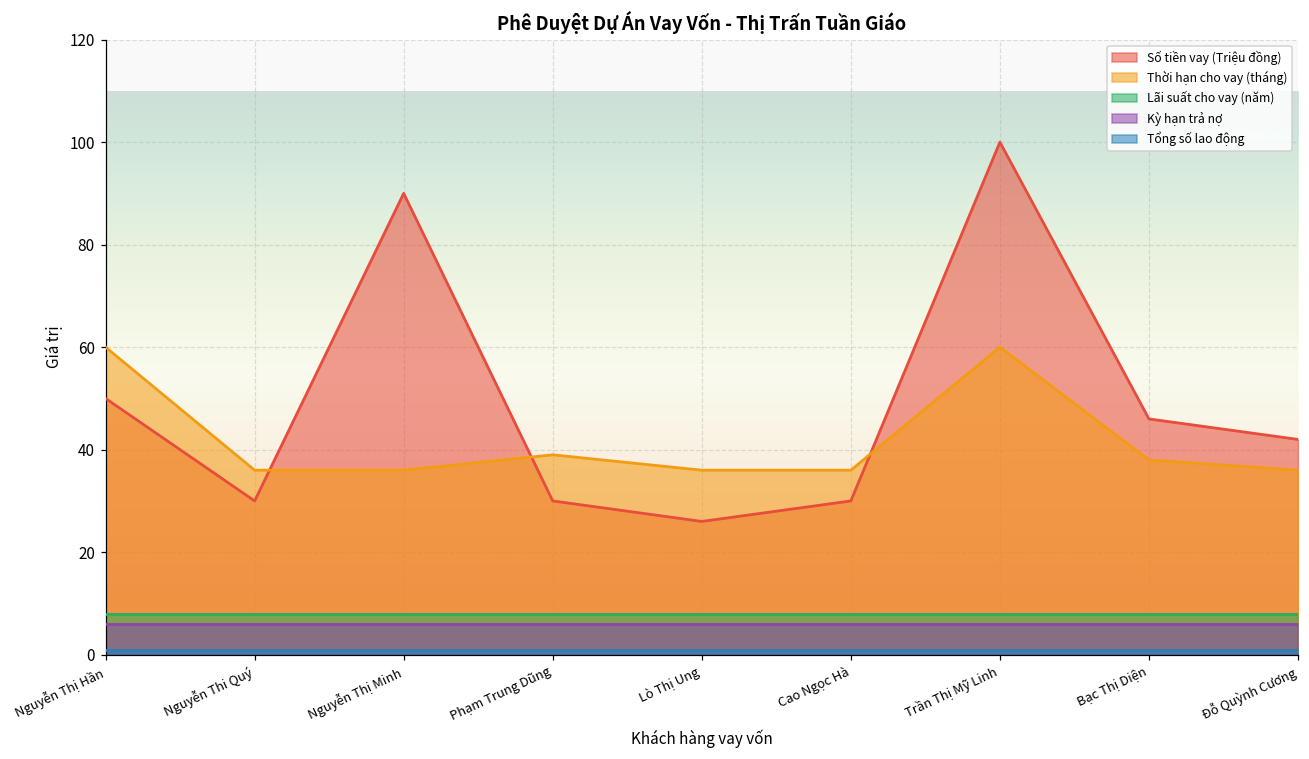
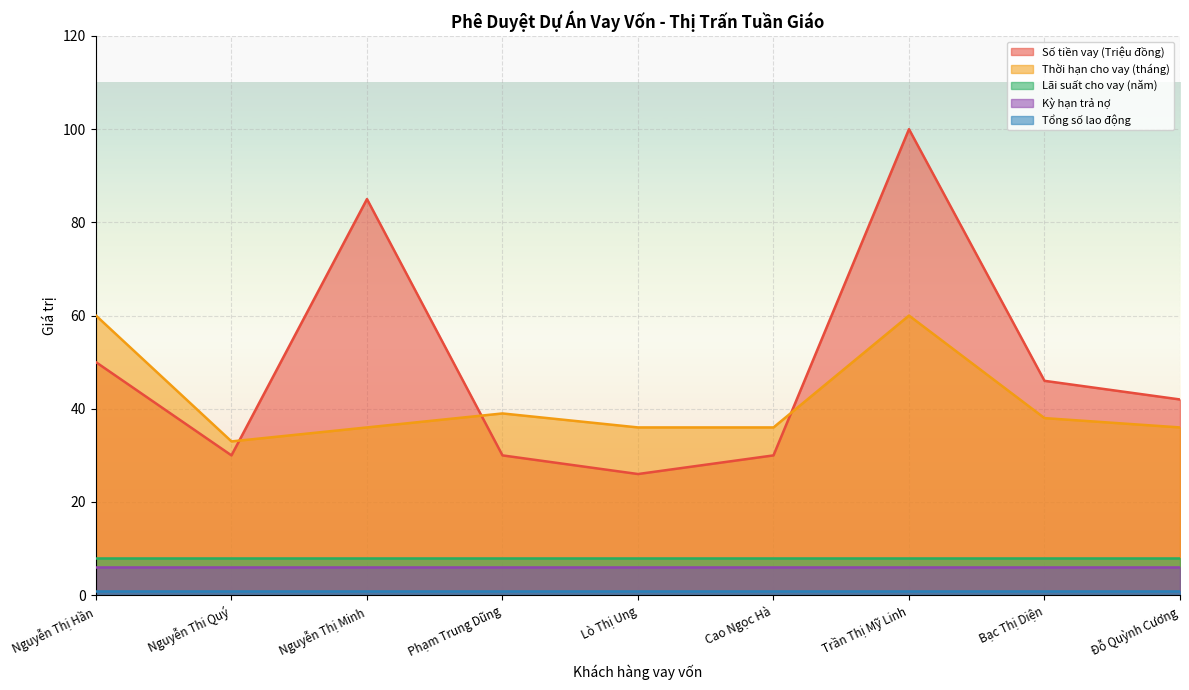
Thời hạn cho vay (tháng), Nguyễn Thi Quý: 36 -> 33
Số tiền vay (Triệu đồng), Nguyễn Thị Minh: 90 -> 85
